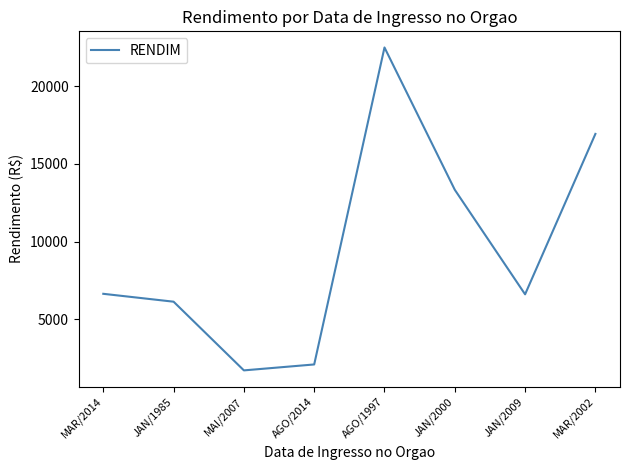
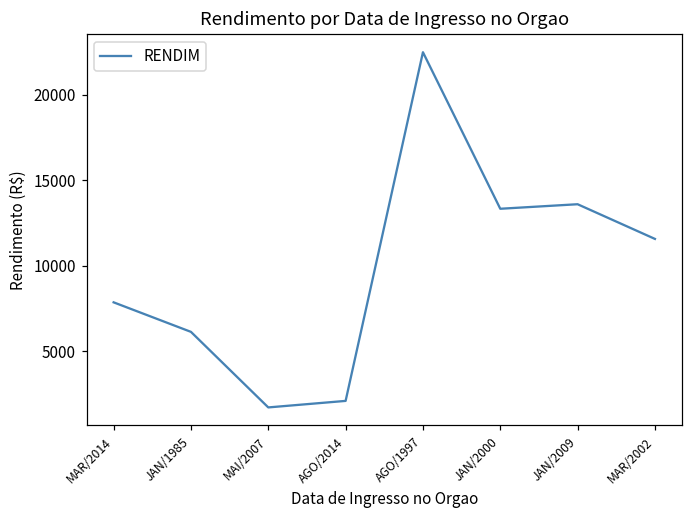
MAR/2014: 6600 -> 7900
JAN/2009: 6600 -> 13600
MAR/2002: 16900 -> 11600
